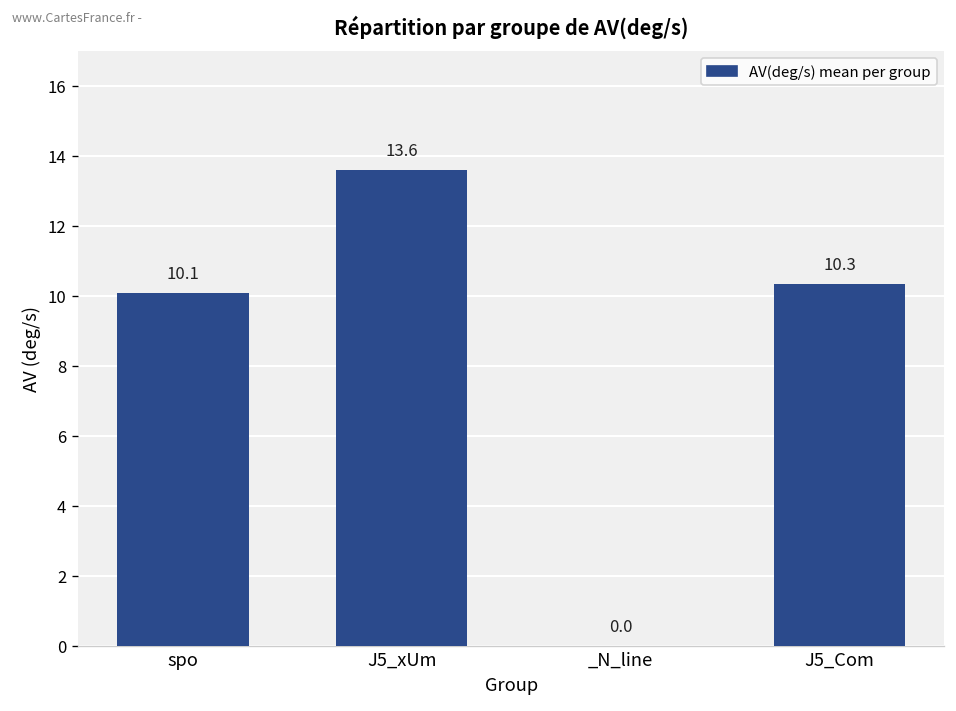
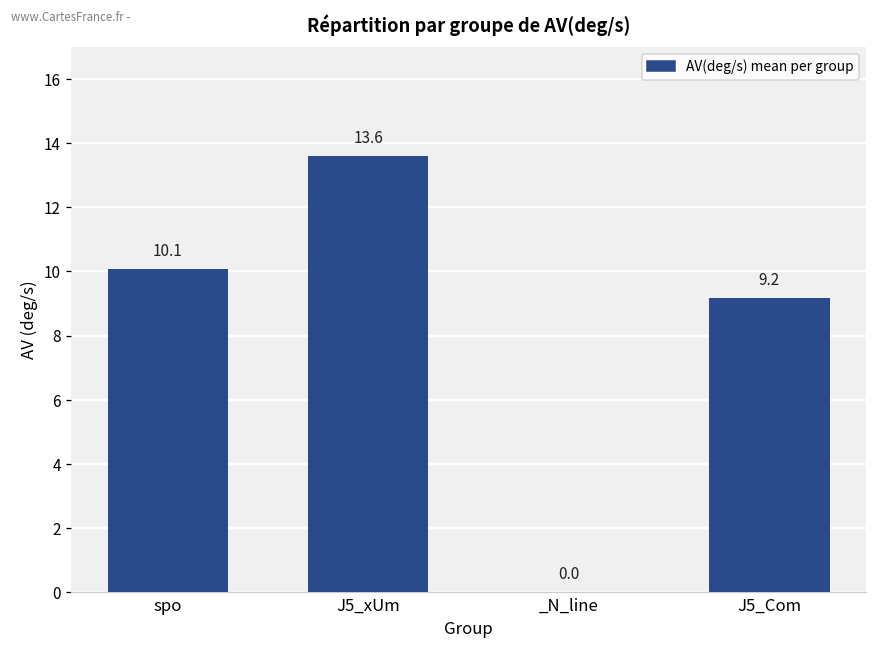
J5_Com: 10.3 -> 9.2
